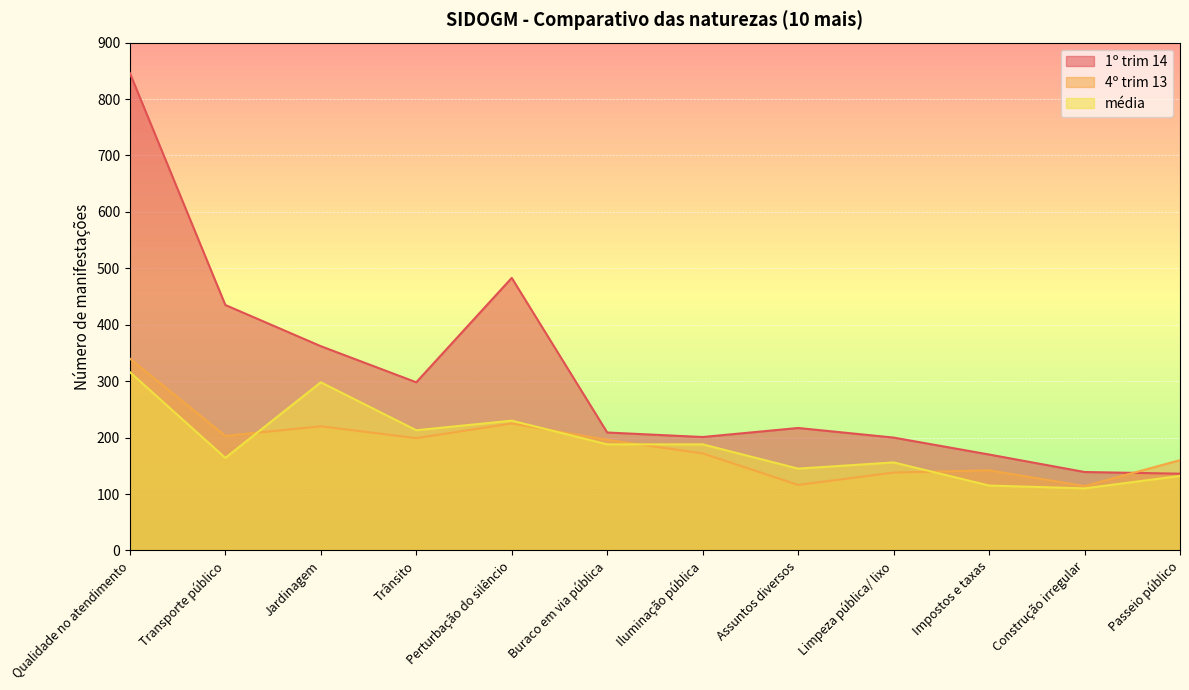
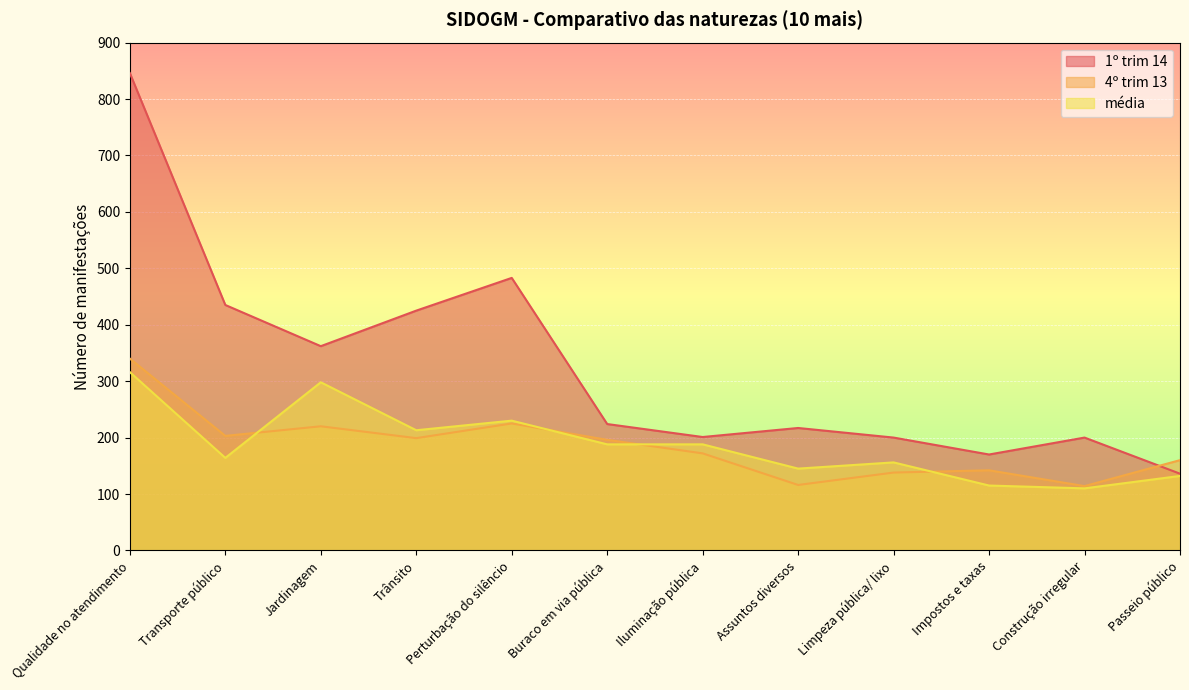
1º trim 14, Trânsito: 300 -> 430
1º trim 14, Buraco em via pública: 210 -> 220
1º trim 14, Construção irregular: 140 -> 200
